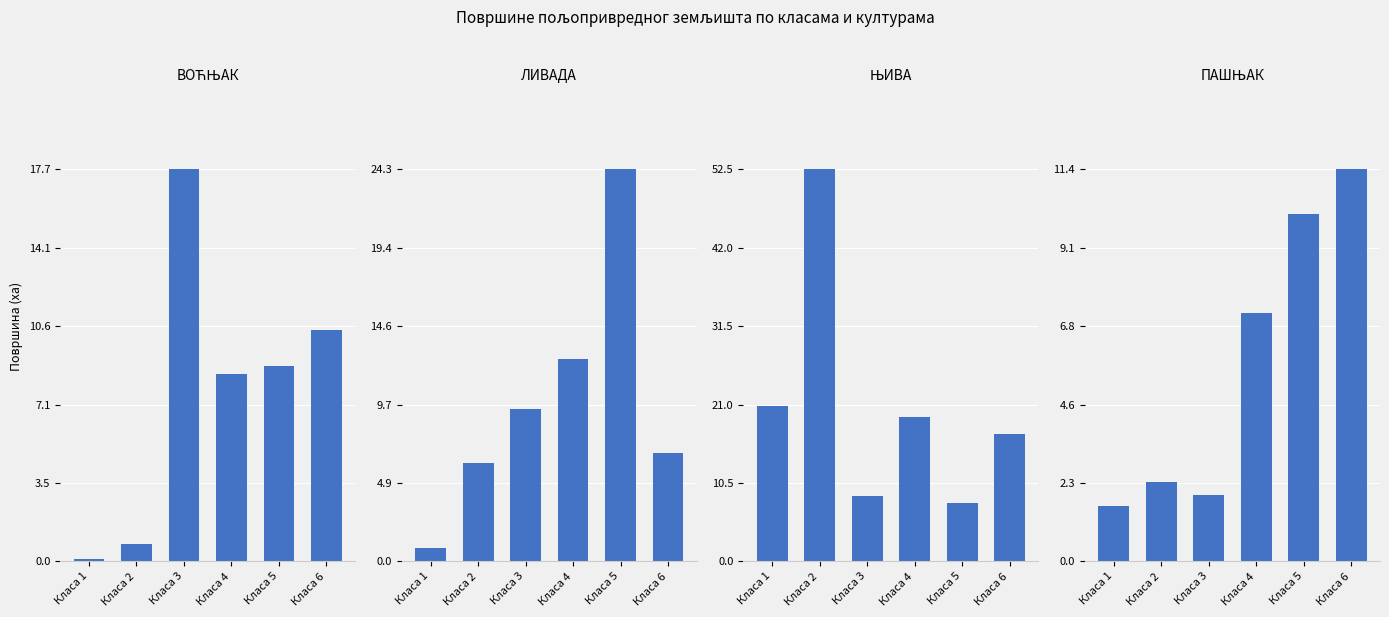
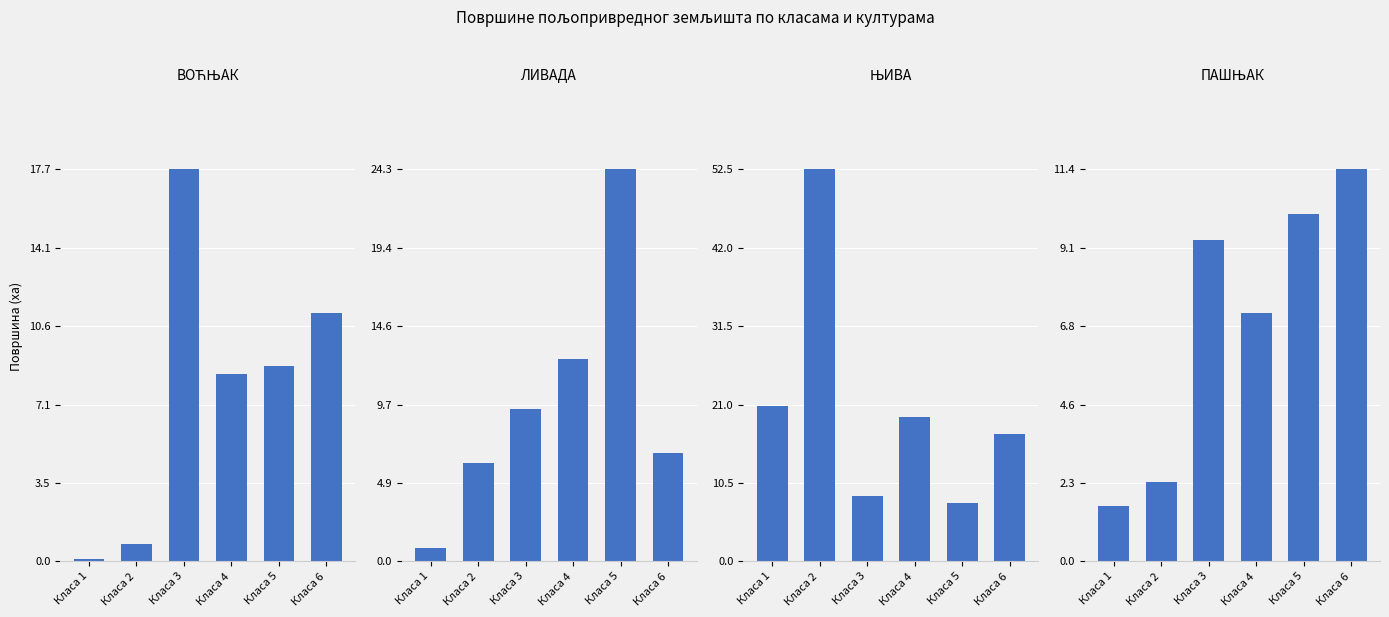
ВОЋЊАК, Класа 6: 10.4 -> 11.2
ПАШЊАК, Класа 3: 1.9 -> 9.4
